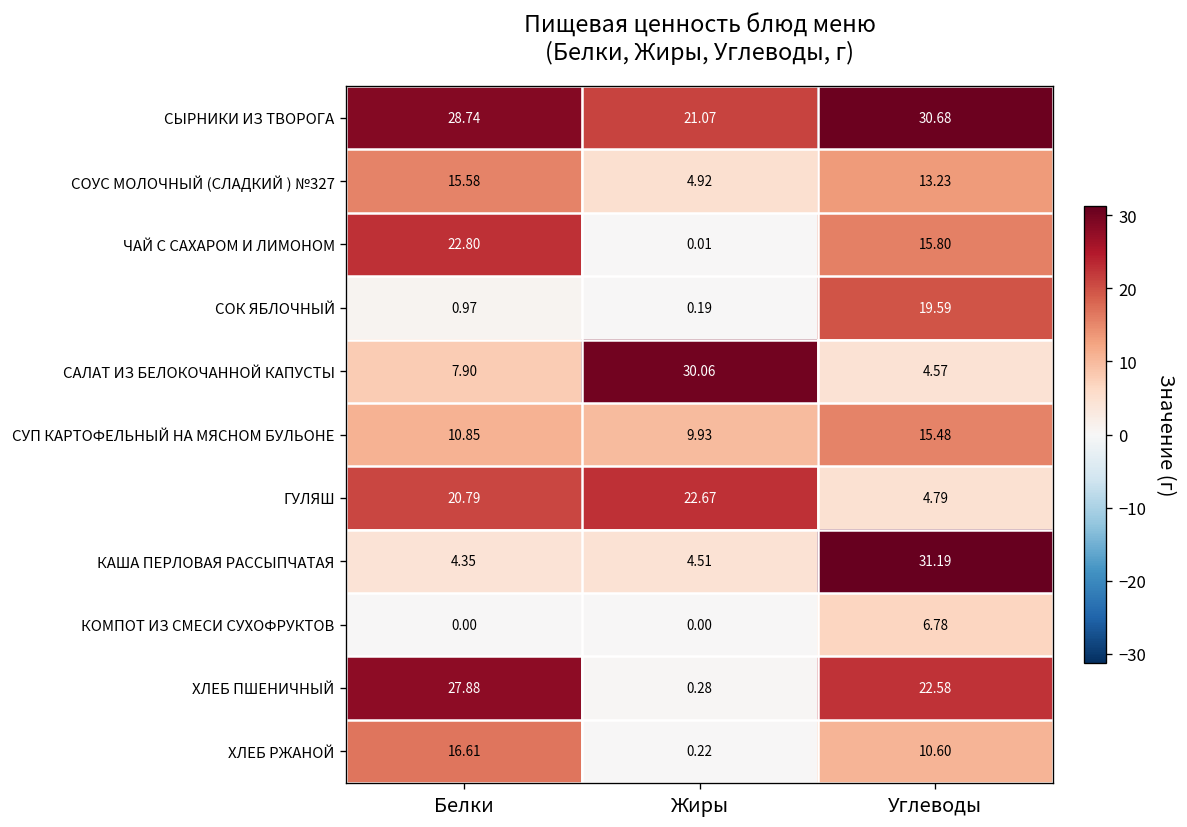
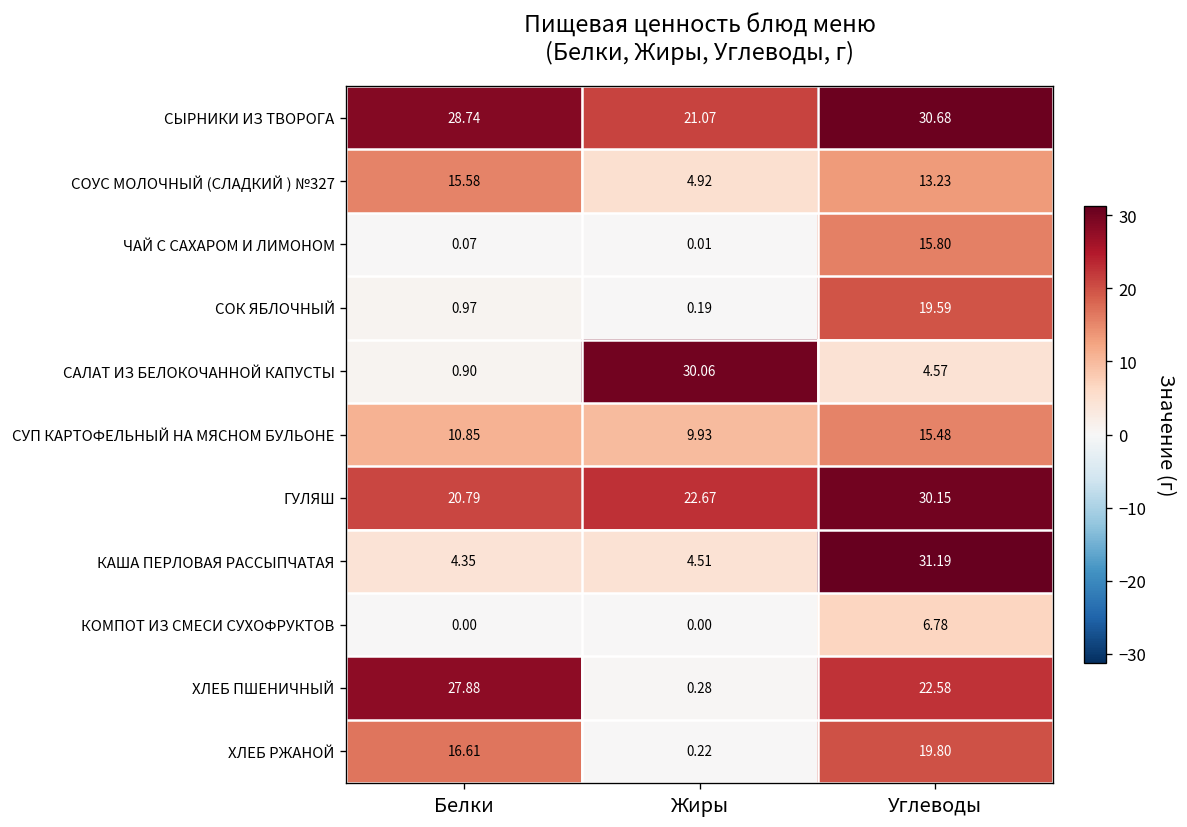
ЧАЙ С САХАРОМ И ЛИМОНОМ, Белки: 22.80 -> 0.07
САЛАТ ИЗ БЕЛОКОЧАННОЙ КАПУСТЫ, Белки: 7.90 -> 0.90
ГУЛЯШ, Углеводы: 4.79 -> 30.15
ХЛЕБ РЖАНОЙ, Углеводы: 10.60 -> 19.80
